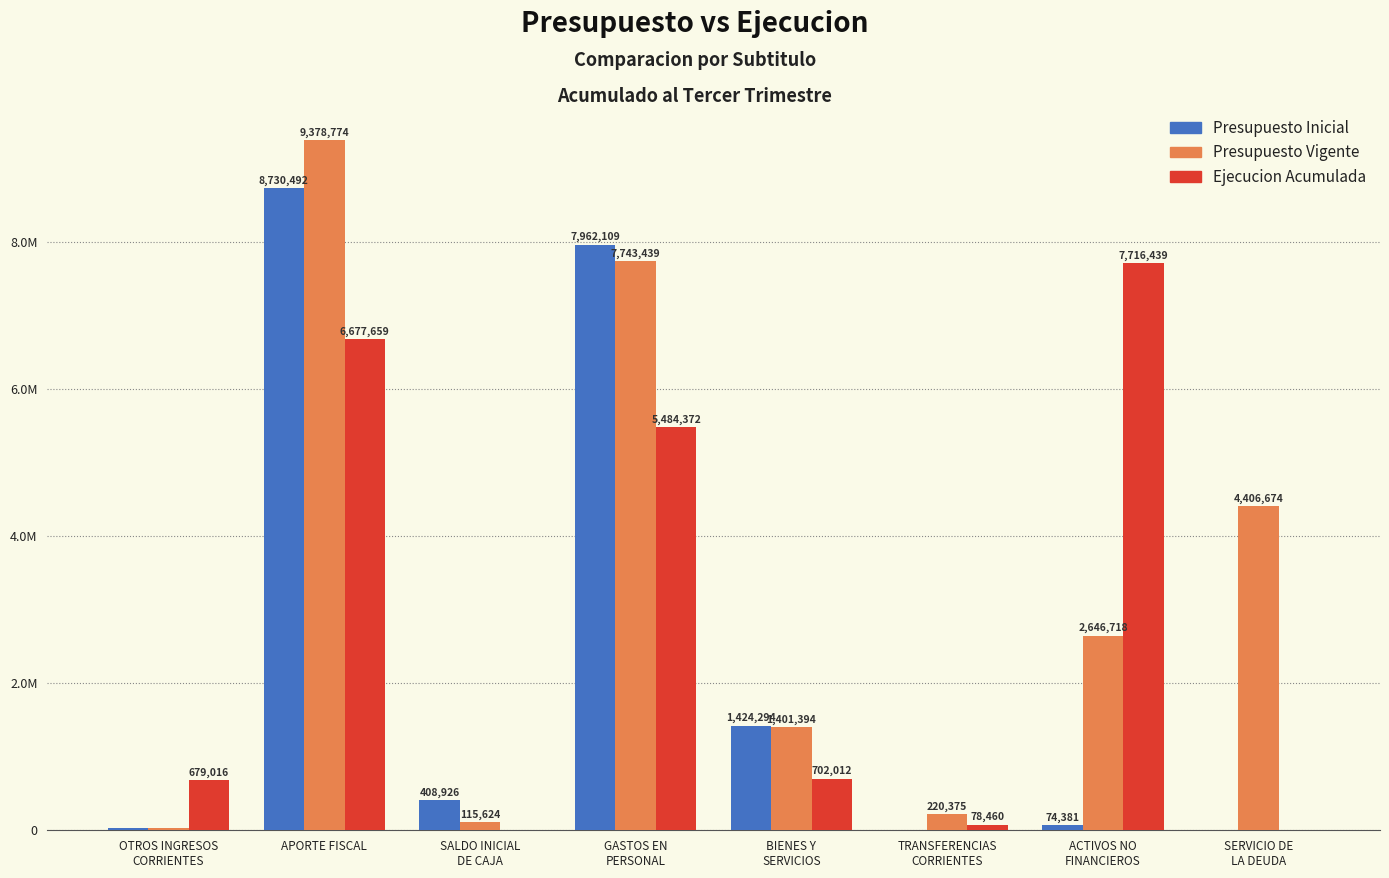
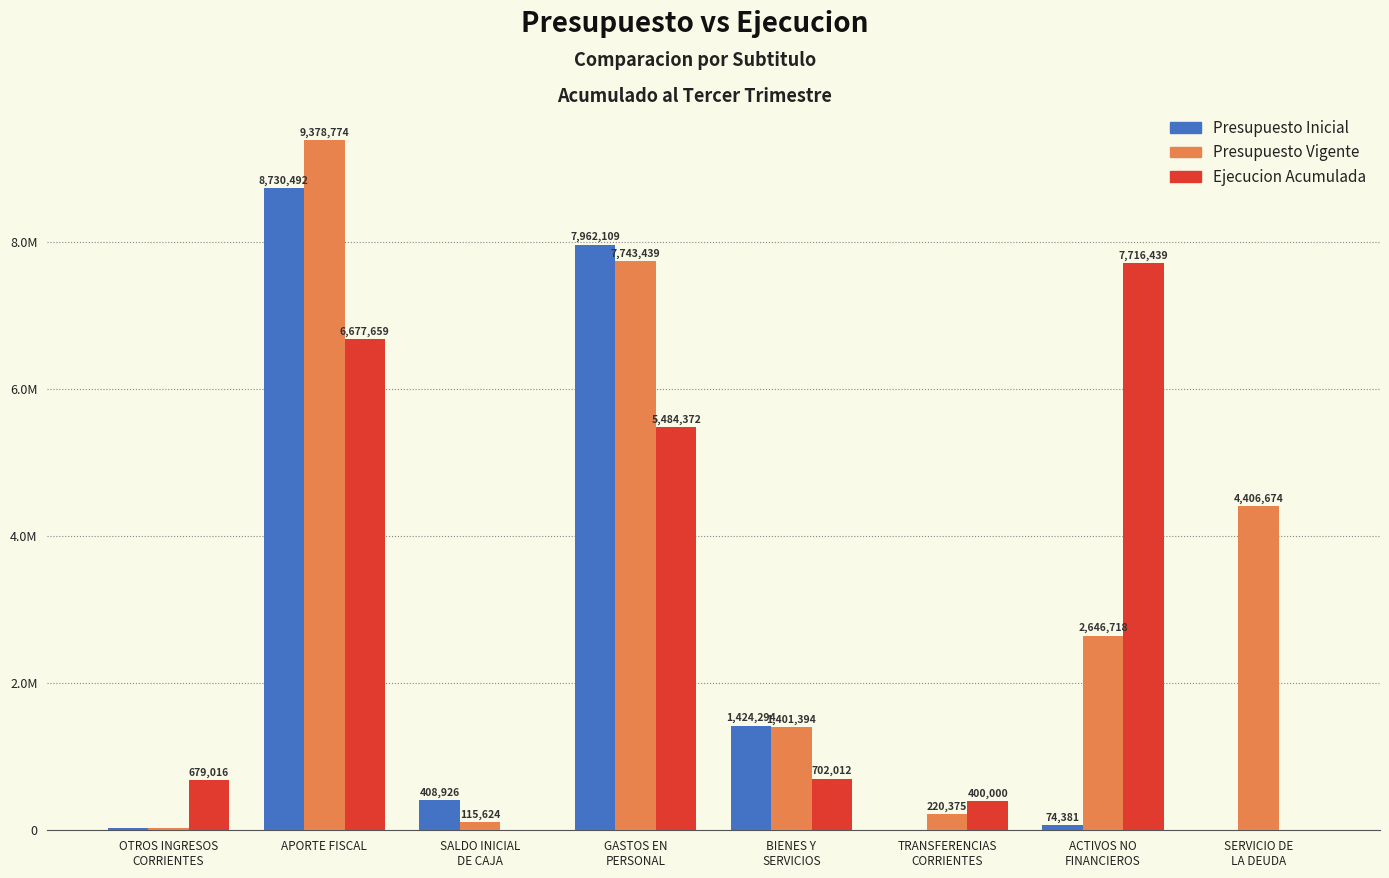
Ejecucion Acumulada, TRANSFERENCIAS CORRIENTES: 78,460 -> 400,000
